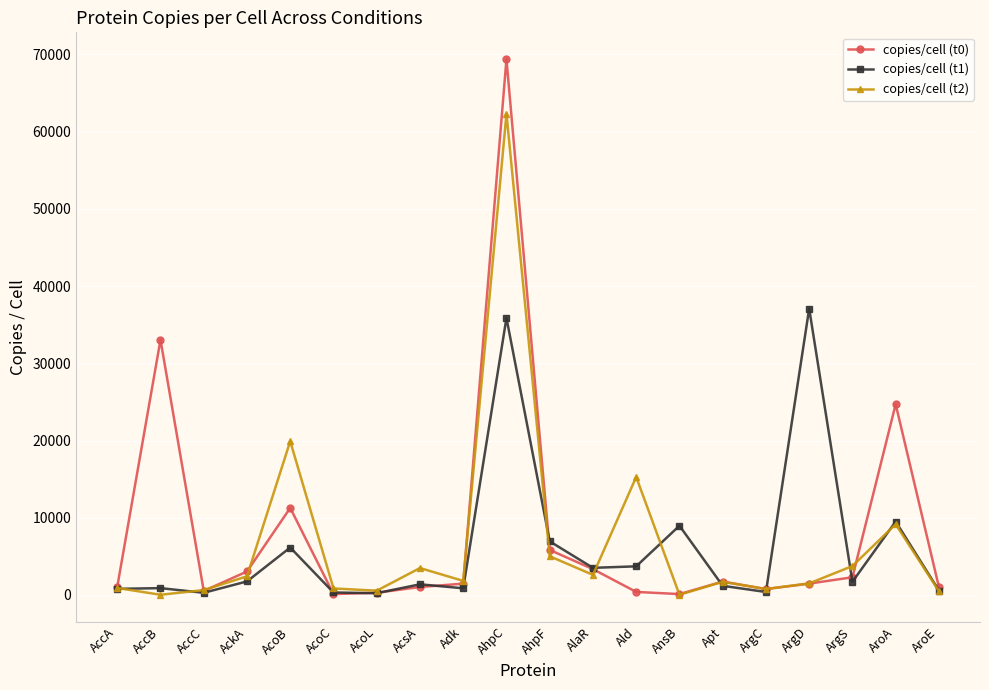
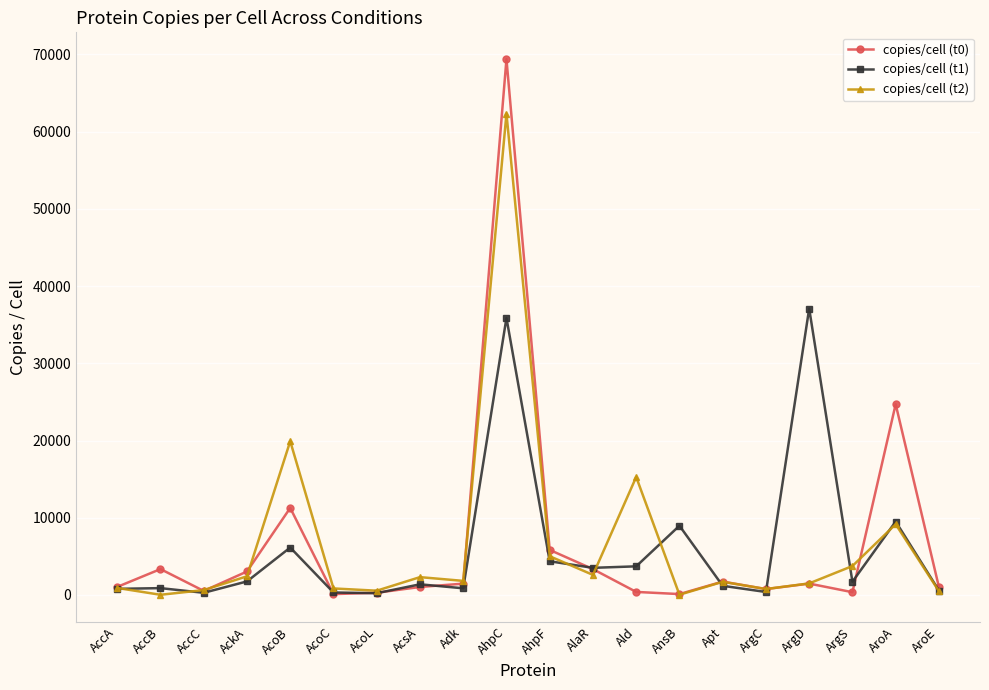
copies/cell (t0), AccB: 33000 -> 3000
copies/cell (t2), AcsA: 3000 -> 2000
copies/cell (t1), AhpF: 7000 -> 4000
copies/cell (t0), ArgS: 2000 -> 0
